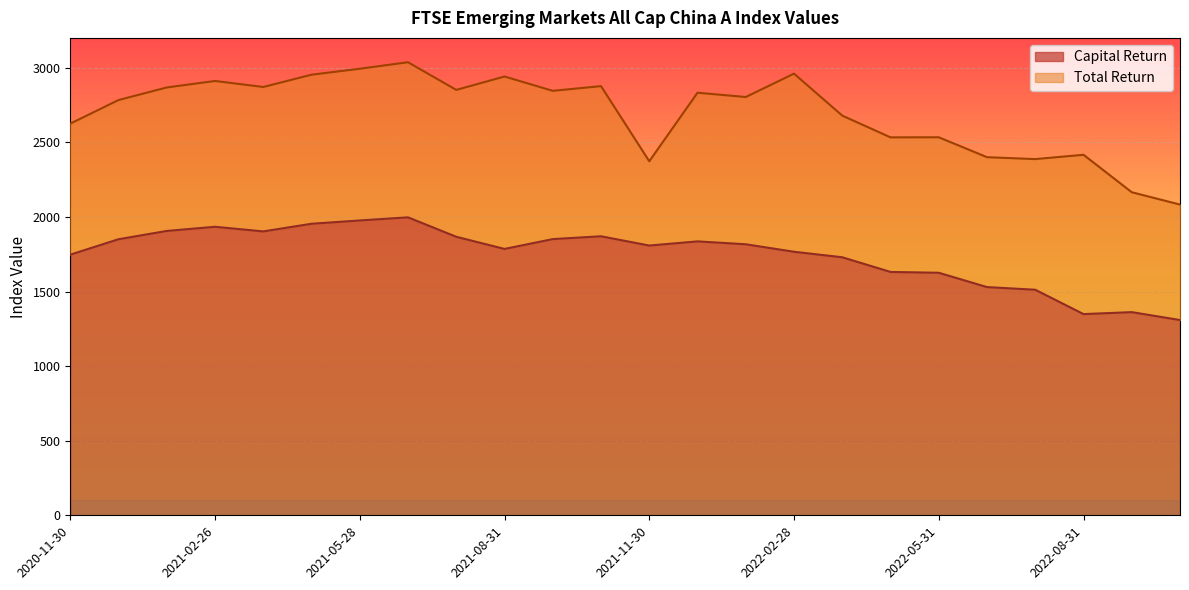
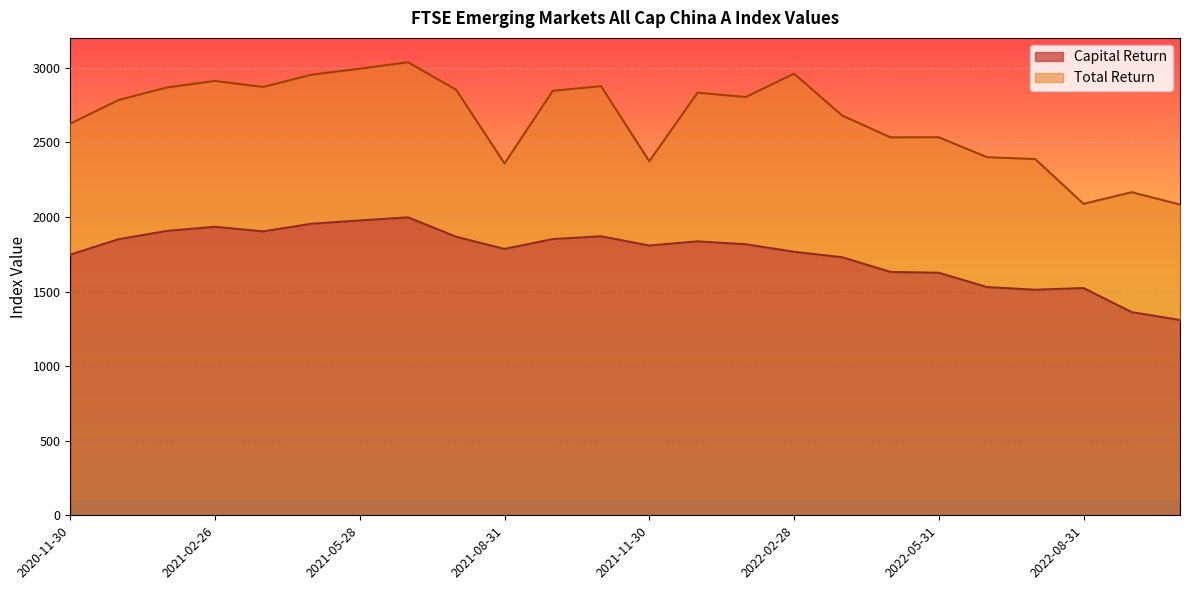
Total Return, 2021-08-31: 2940 -> 2360
Capital Return, 2022-08-31: 1350 -> 1520
Total Return, 2022-08-31: 2420 -> 2090
